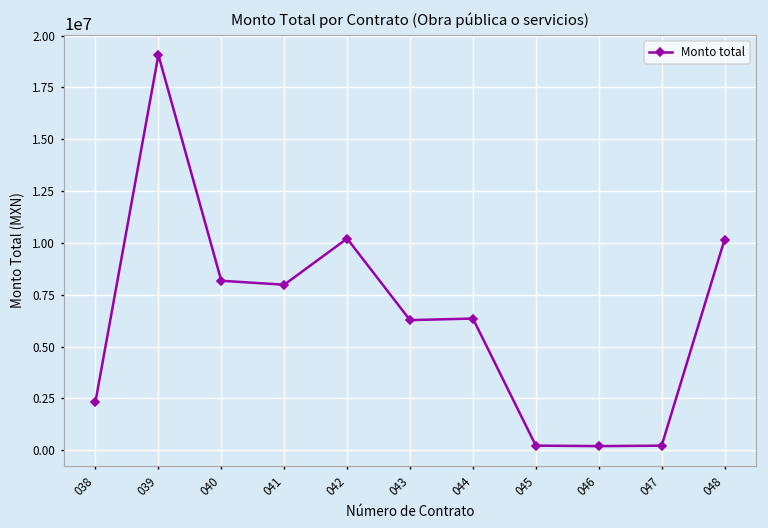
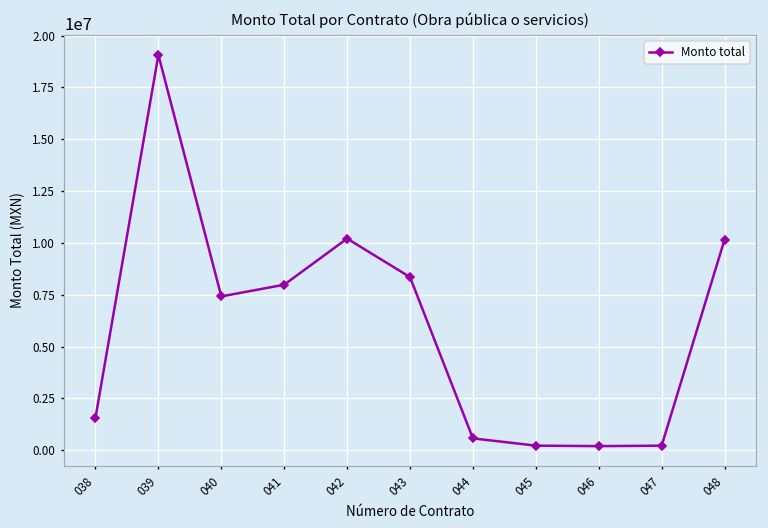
038: 2300000 -> 1600000
040: 8200000 -> 7400000
043: 6300000 -> 8300000
044: 6400000 -> 600000
